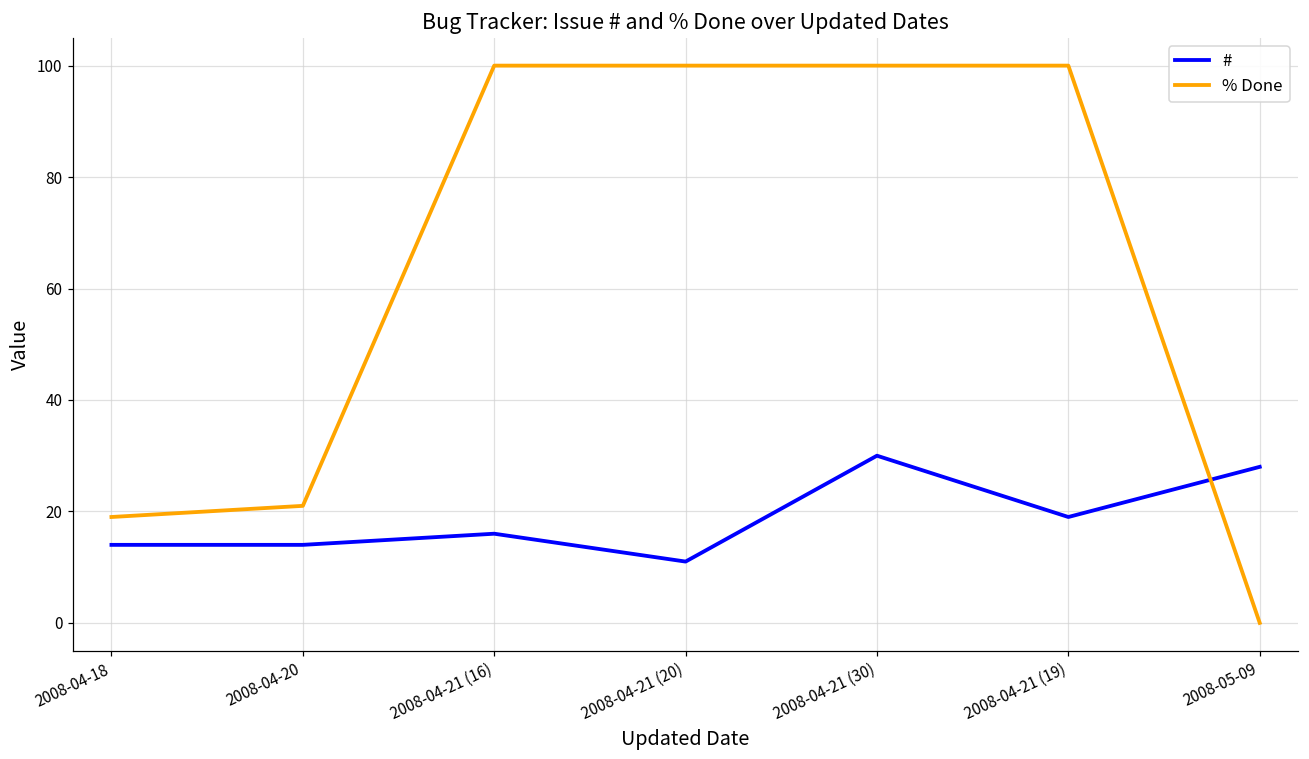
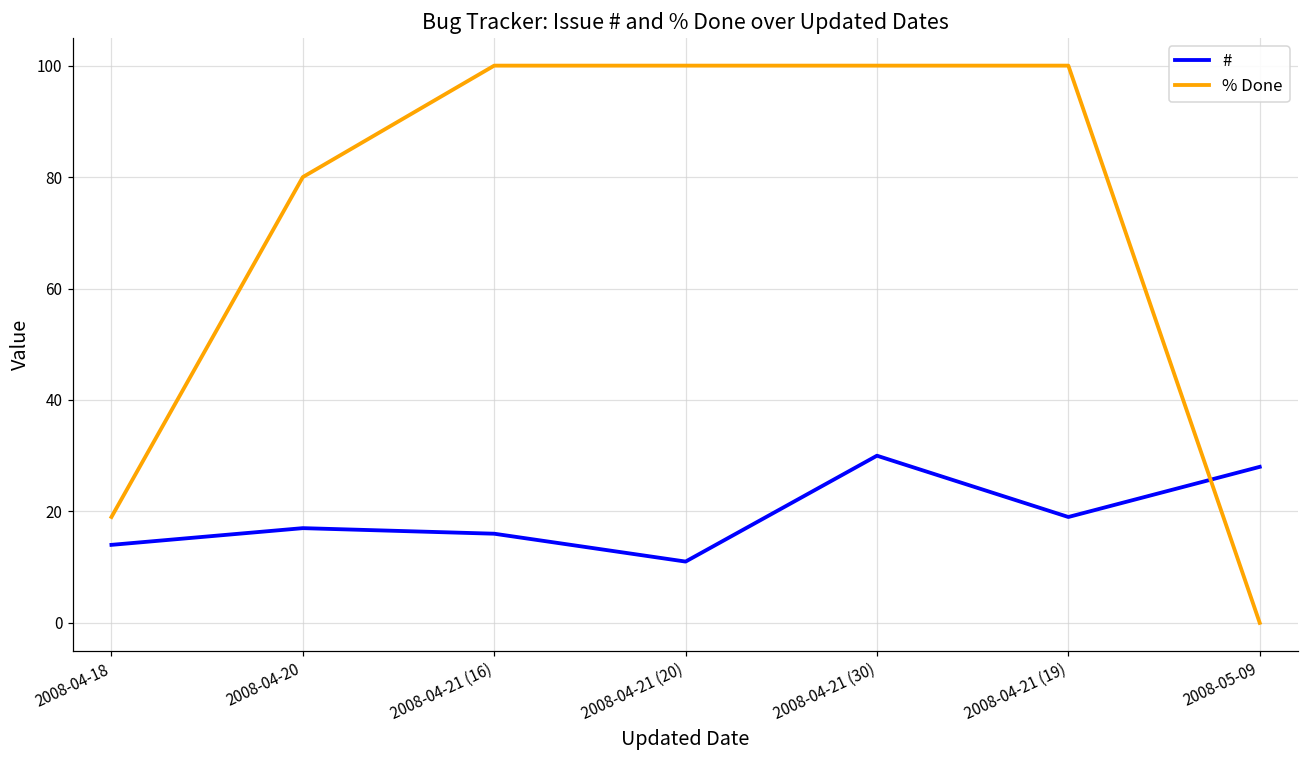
#, 2008-04-20: 14 -> 17
% Done, 2008-04-20: 21 -> 80
